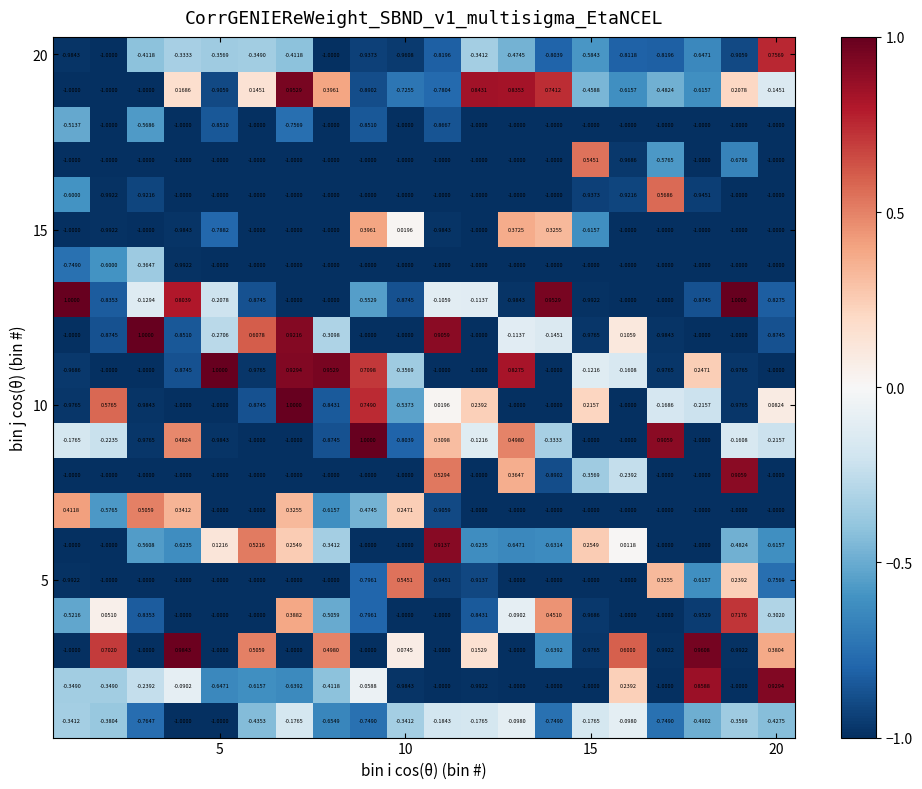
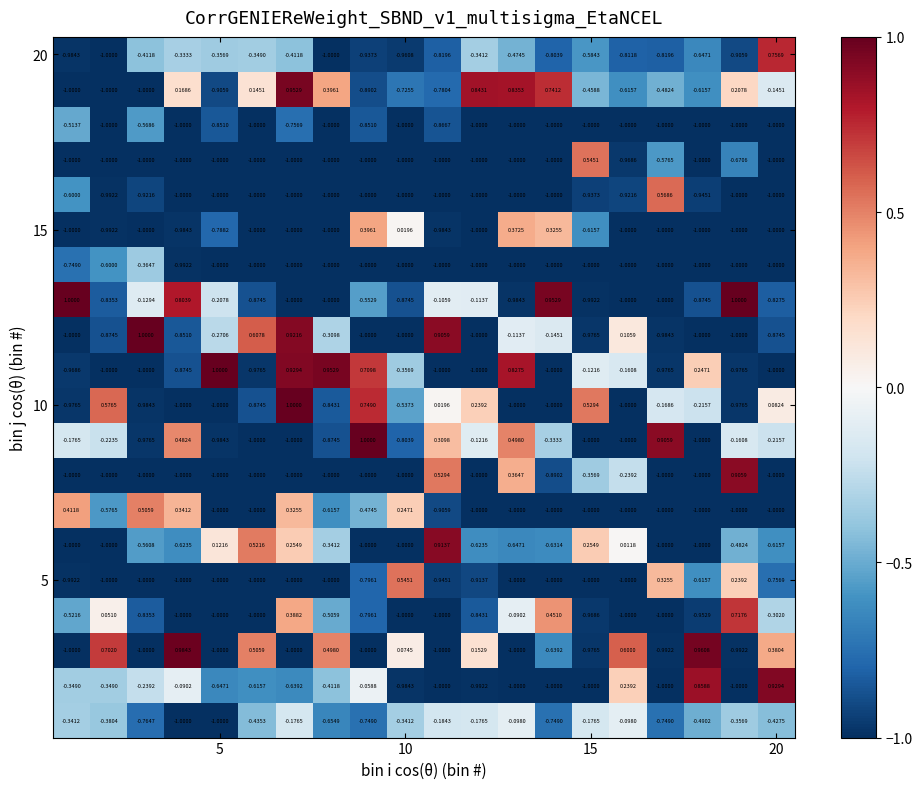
10, 15: 0.2157 -> 0.5294
